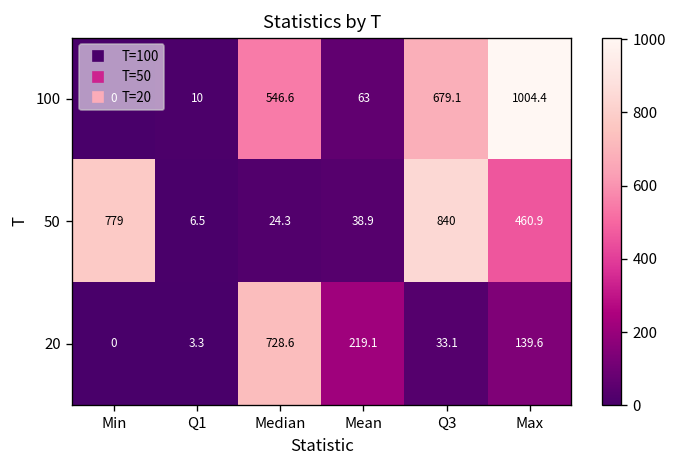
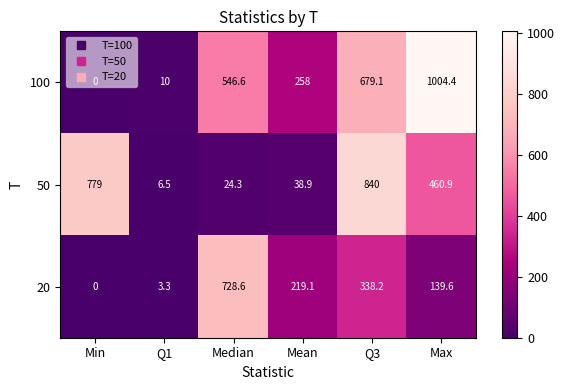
100, Mean: 63 -> 258
20, Q3: 33.1 -> 338.2
